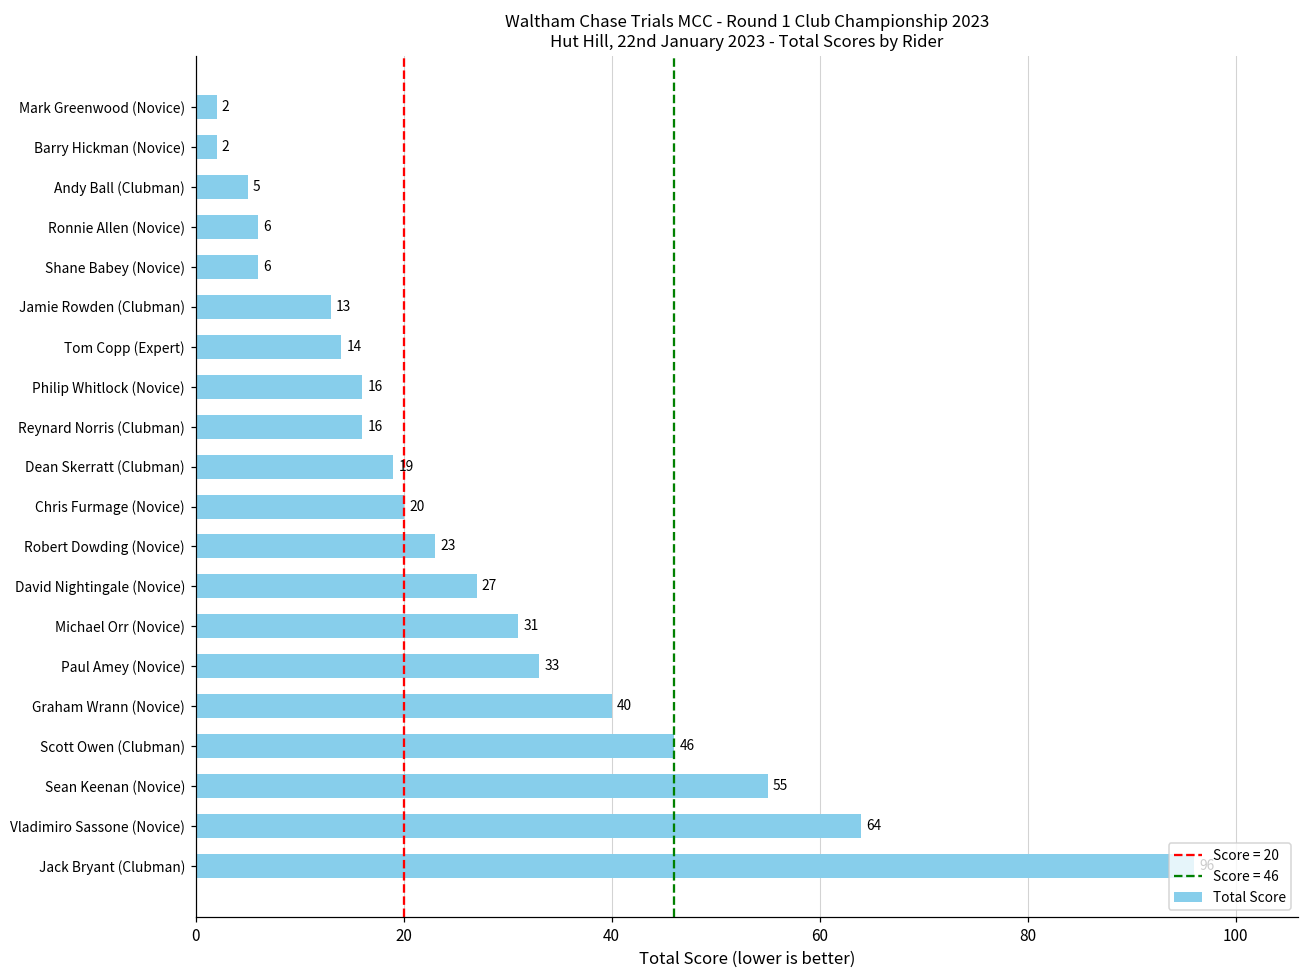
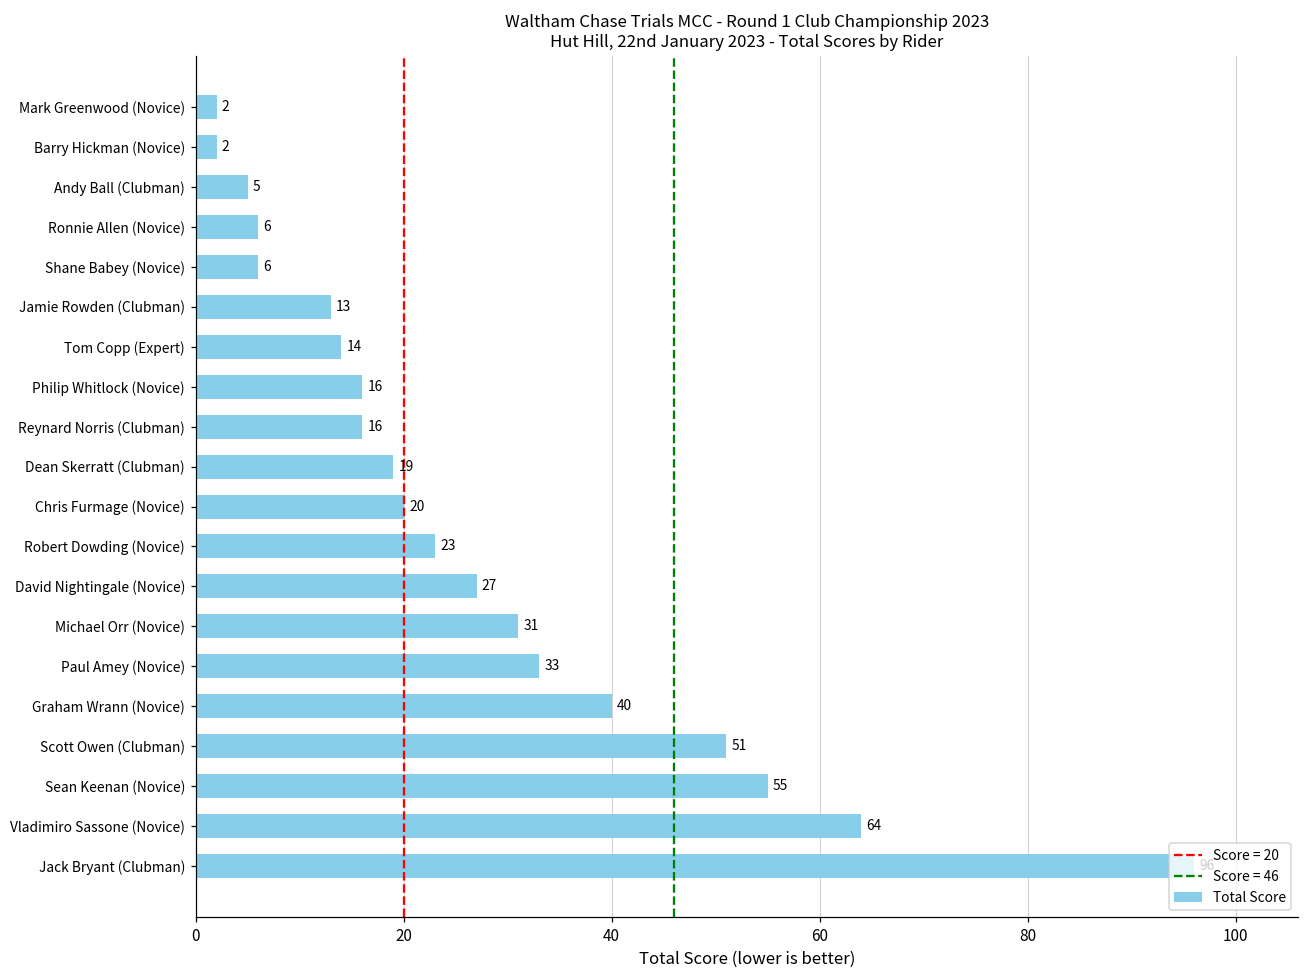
Scott Owen (Clubman): 46 -> 51
